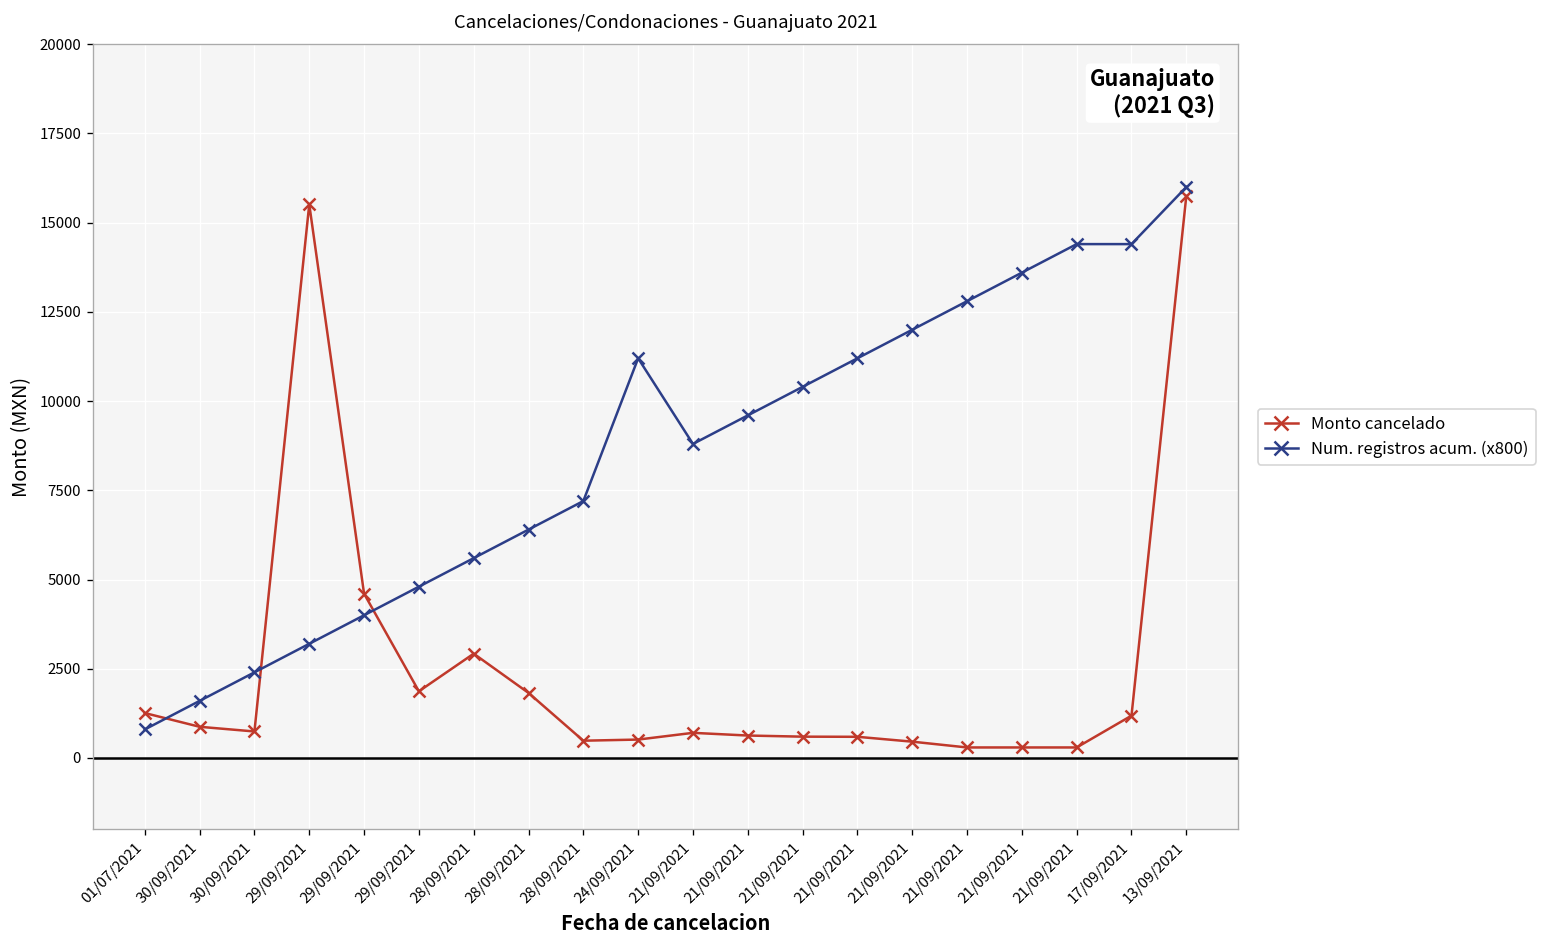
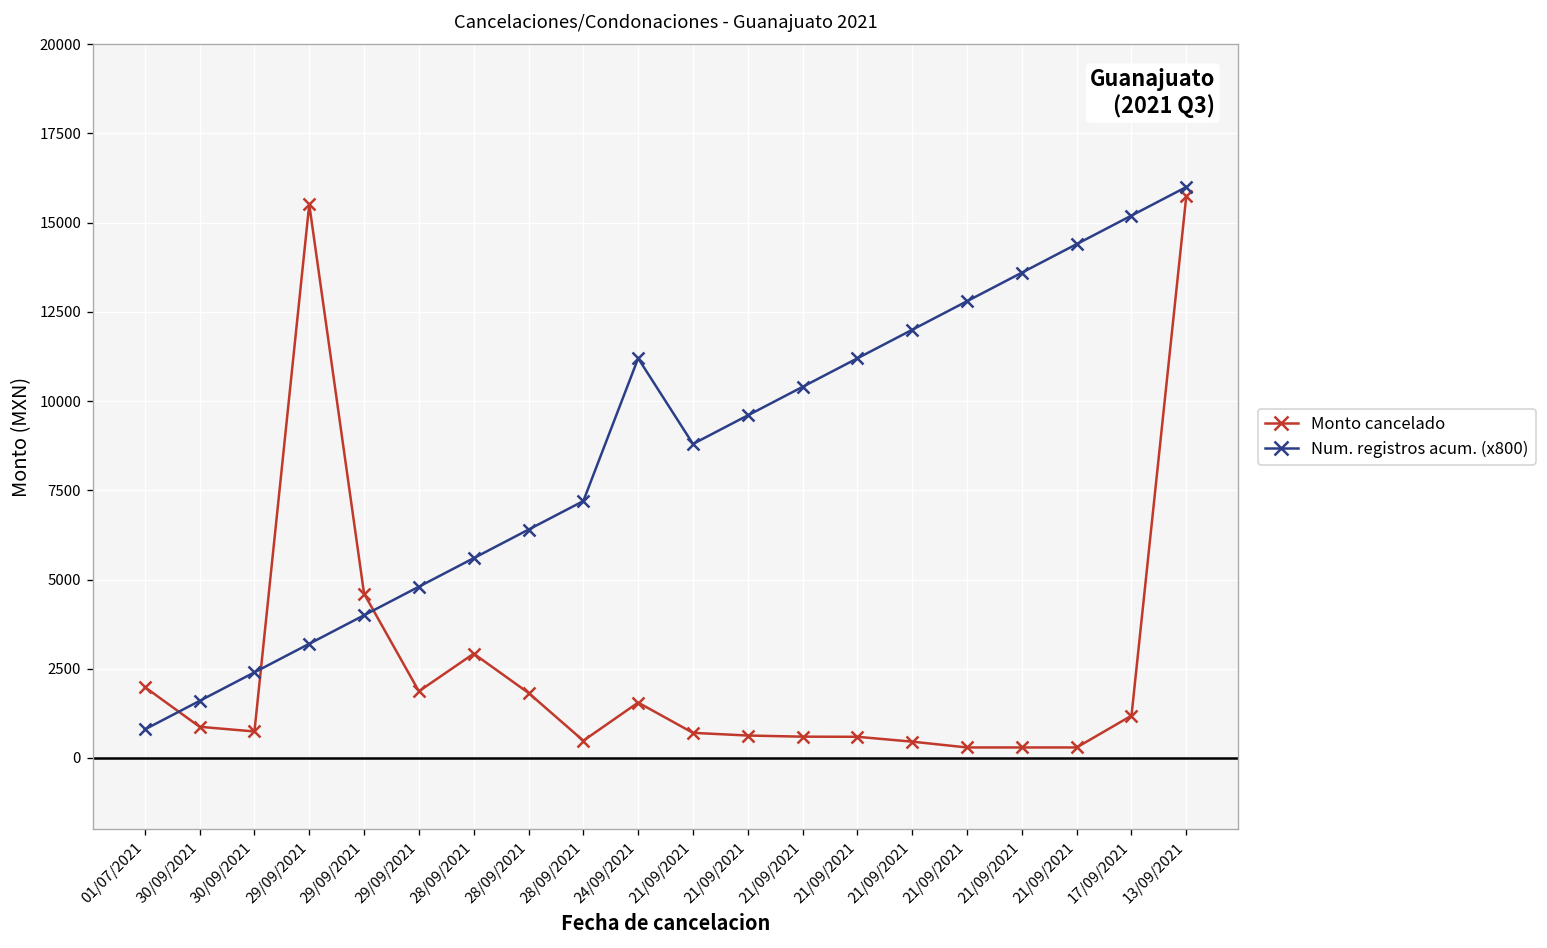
Monto cancelado, 01/07/2021: 1300 -> 2000
Monto cancelado, 24/09/2021: 500 -> 1600
Num. registros acum. (x800), 17/09/2021: 14400 -> 15200
